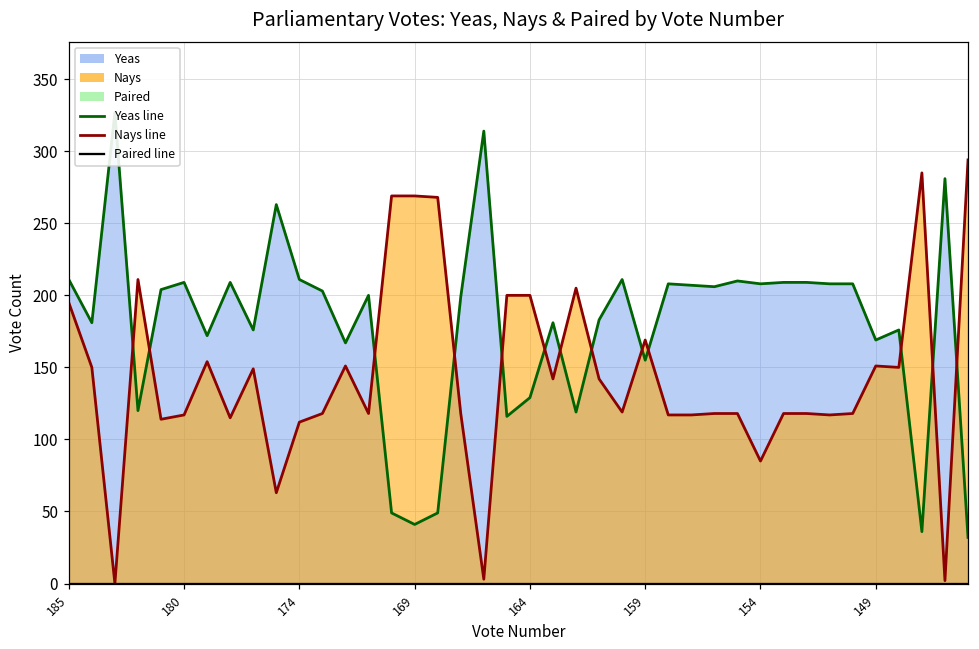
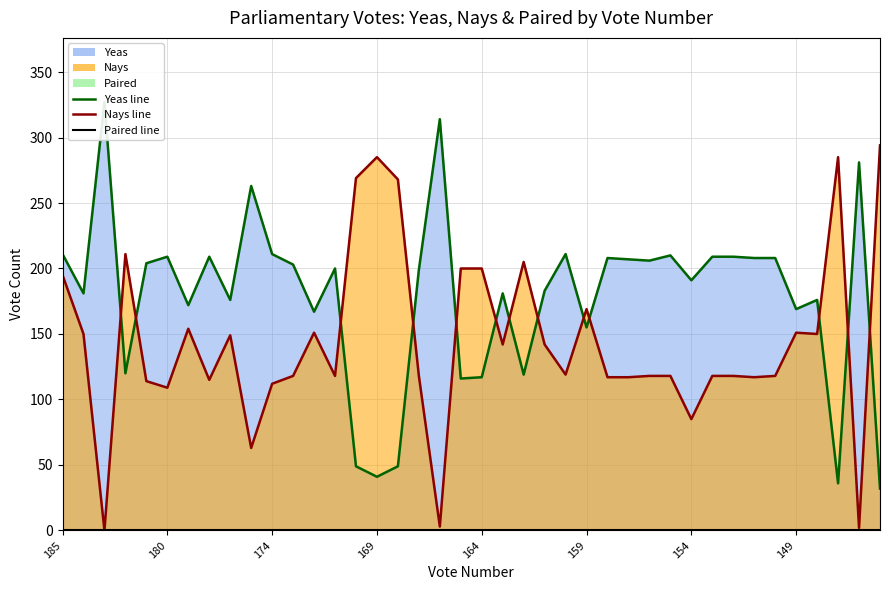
Nays, 180: 117 -> 109
Nays, 169: 269 -> 285
Yeas, 164: 129 -> 117
Yeas, 154: 208 -> 191
